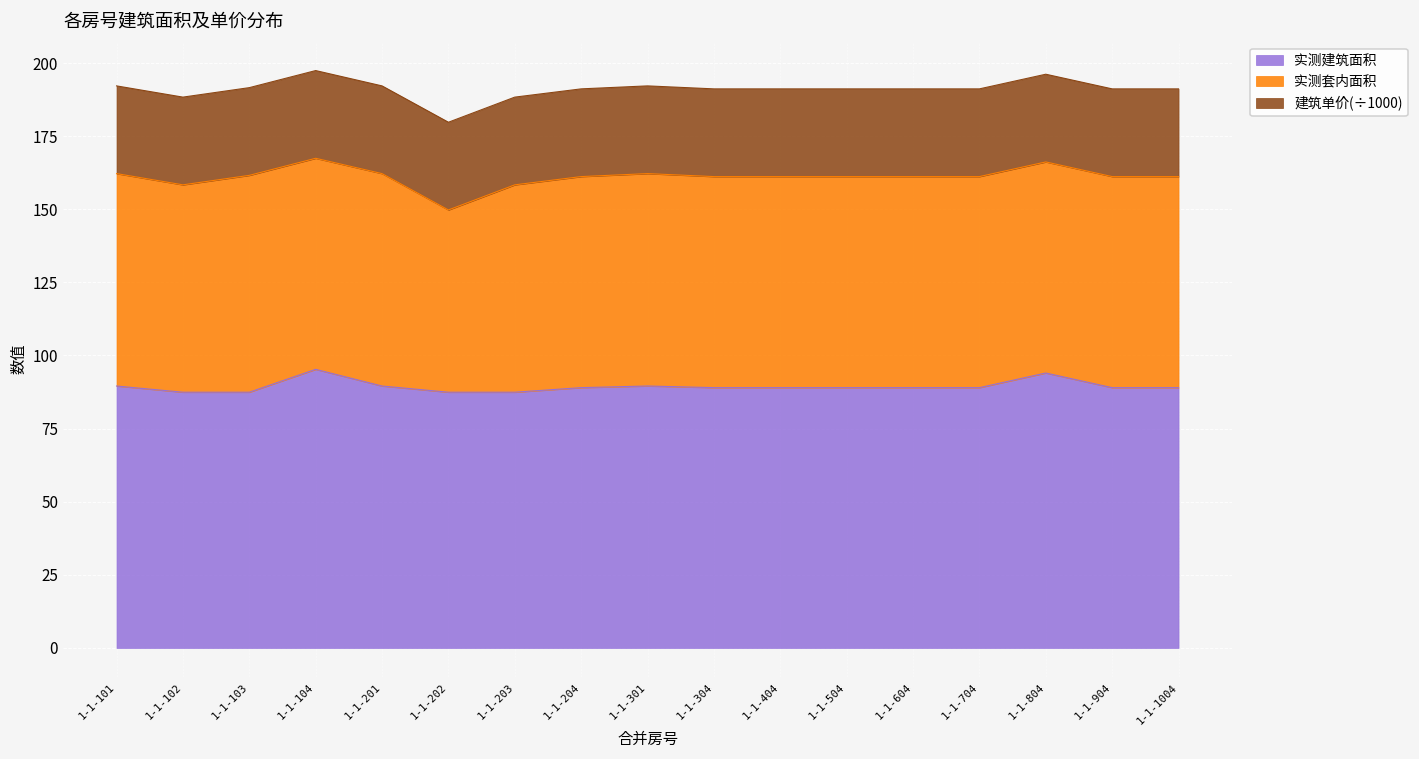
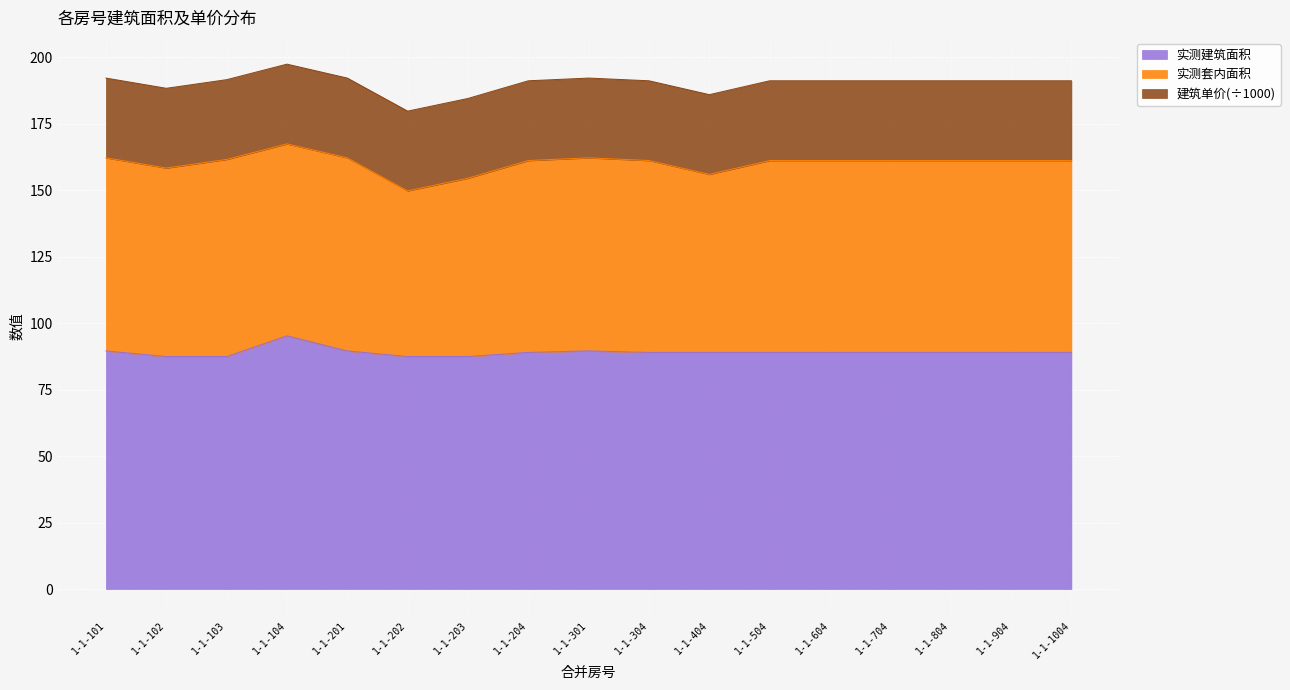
实测套内面积, 1-1-203: 71 -> 67
实测套内面积, 1-1-404: 72 -> 67
实测建筑面积, 1-1-804: 94 -> 89
